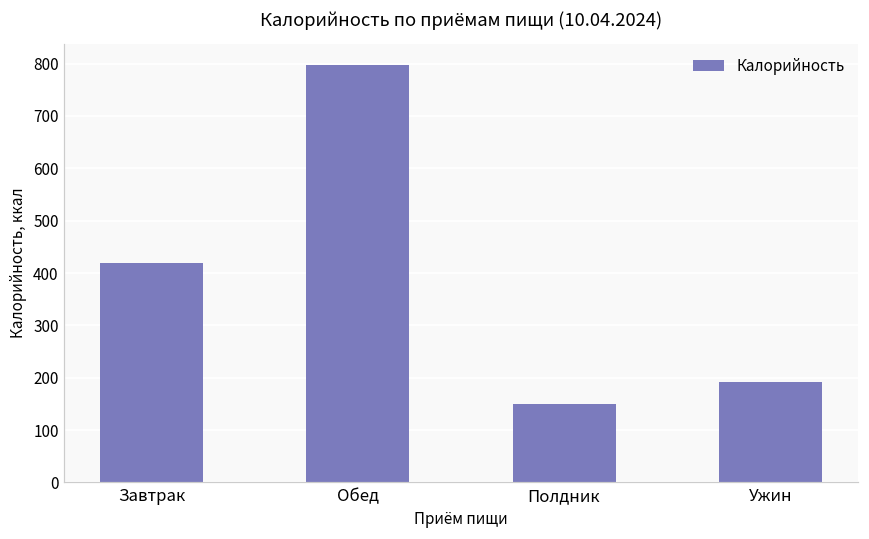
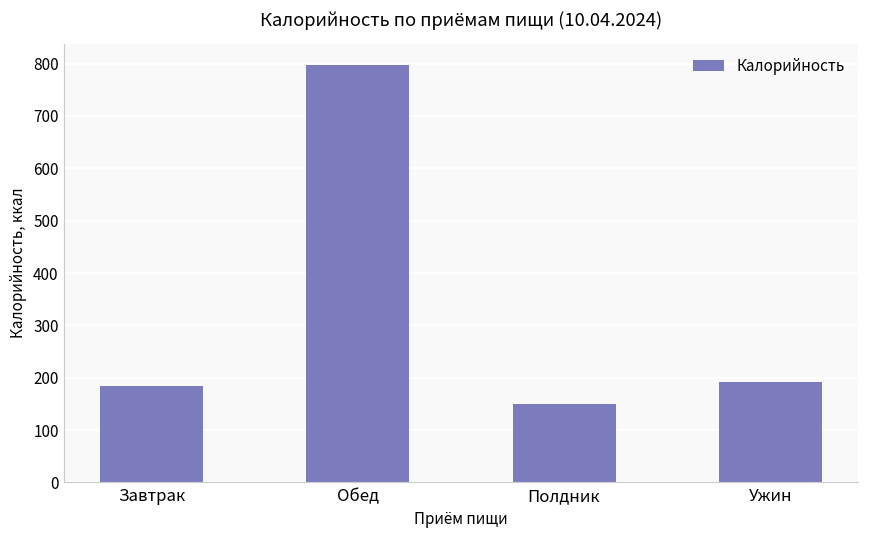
Завтрак: 420 -> 180
